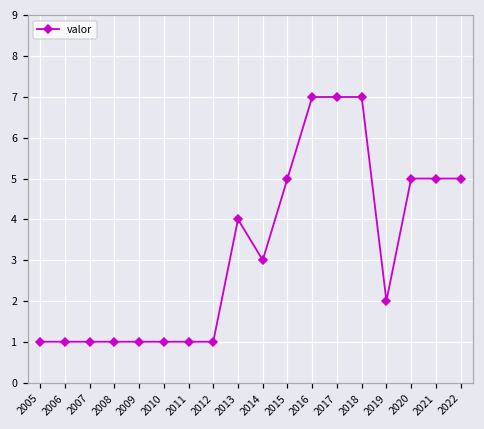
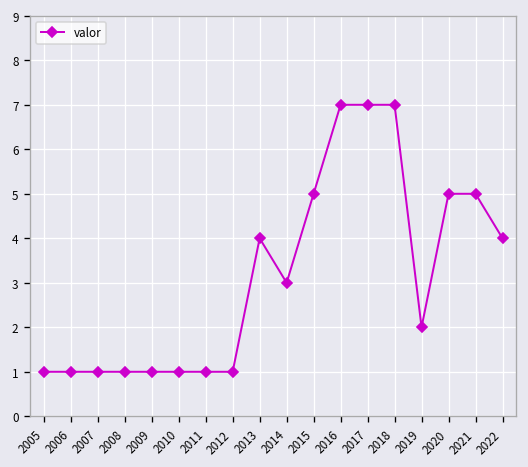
2022: 5 -> 4
